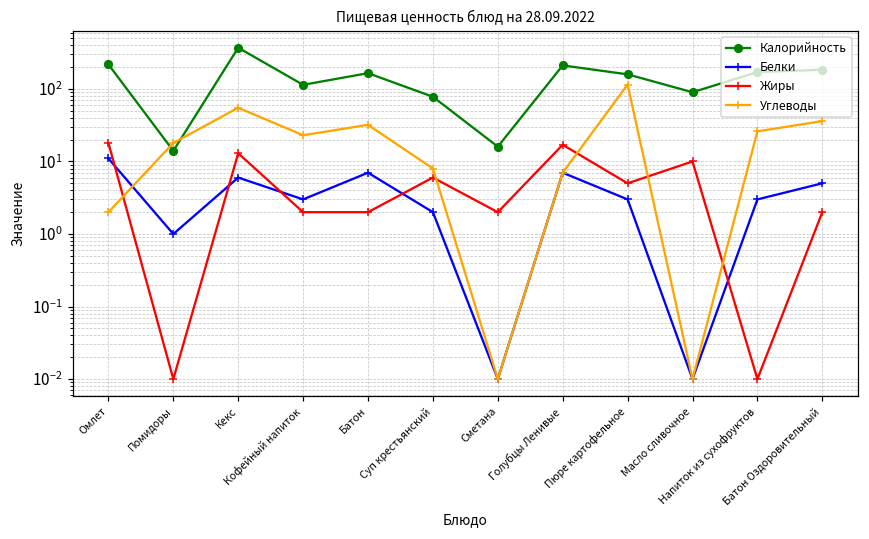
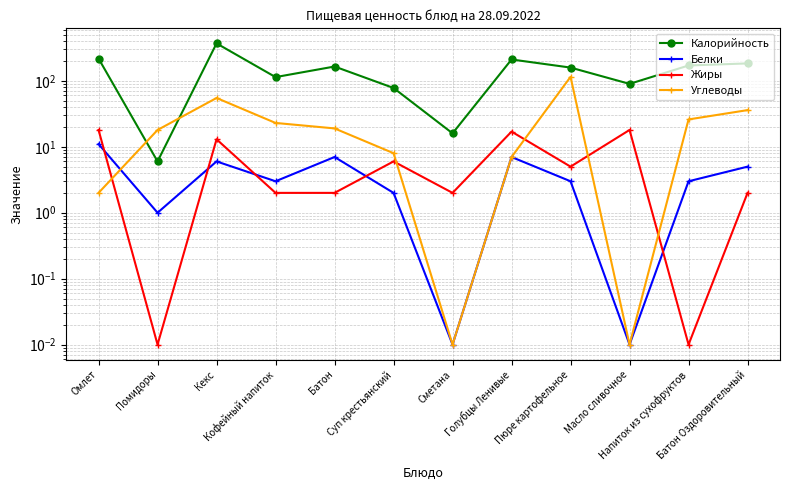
Калорийность, Помидоры: 14 -> 6
Углеводы, Батон: 30 -> 19
Жиры, Масло сливочное: 10 -> 18
